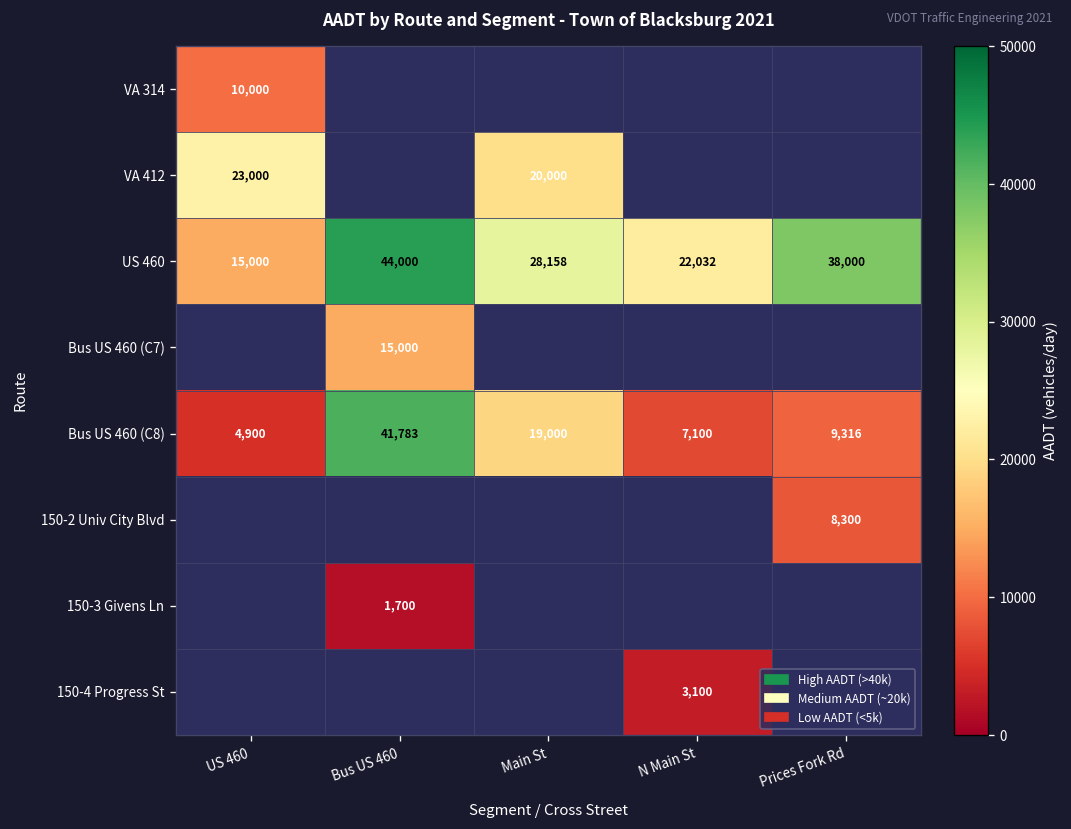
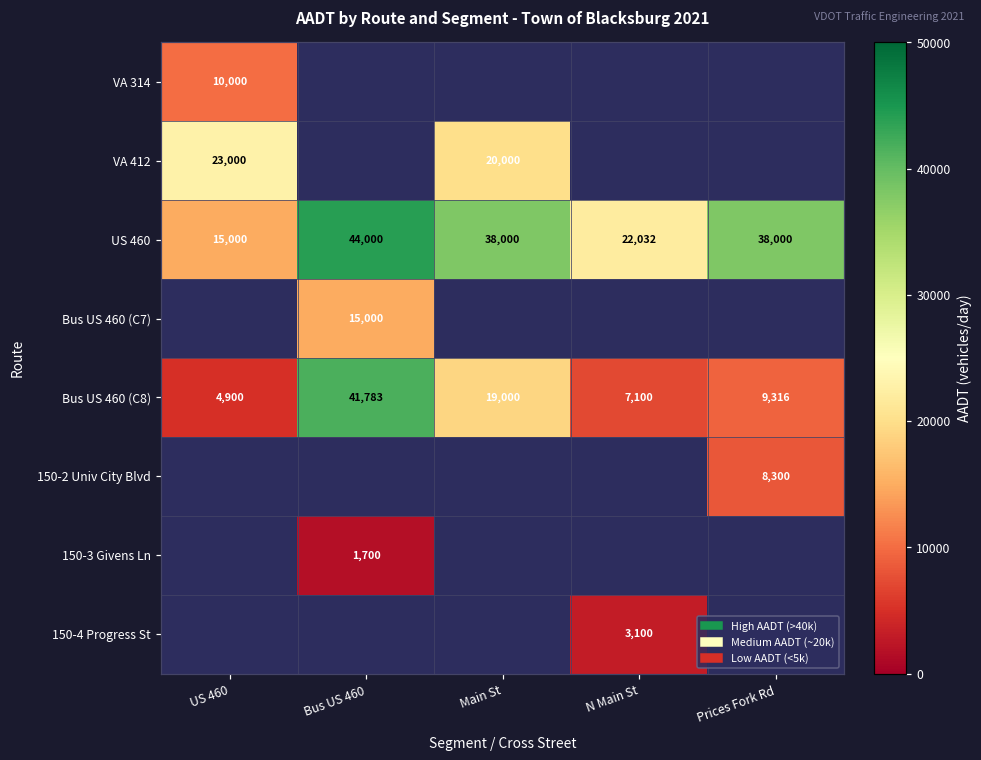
US 460, Main St: 28,158 -> 38,000
